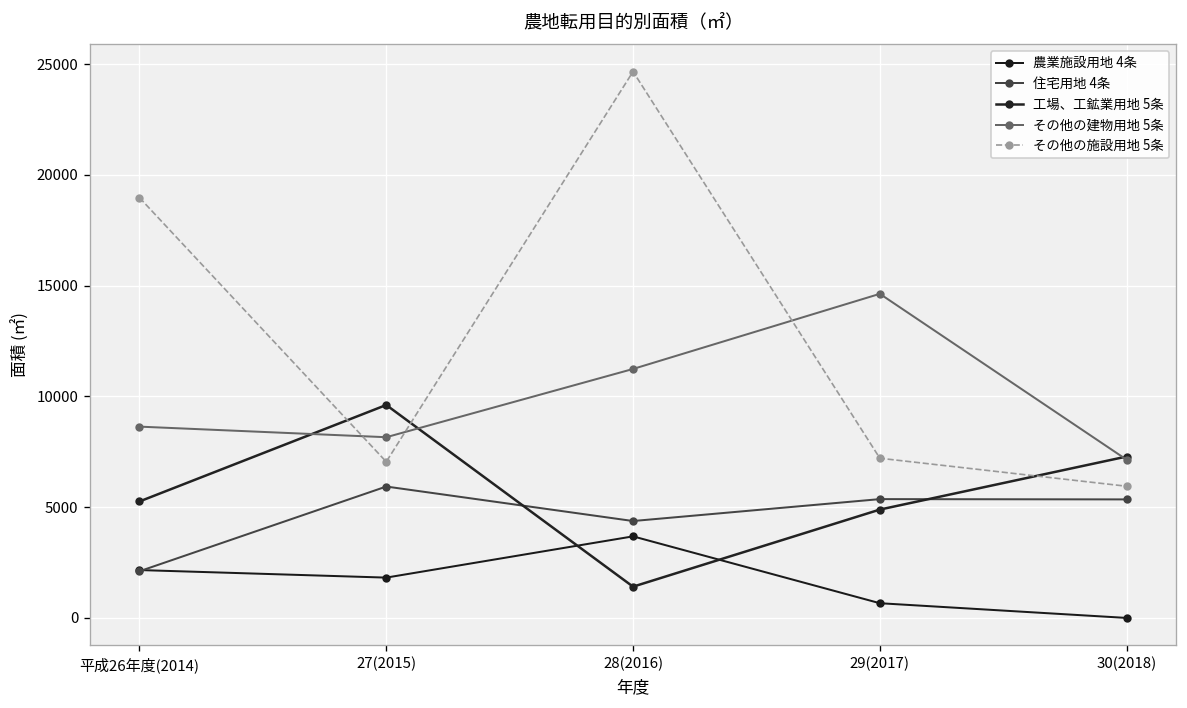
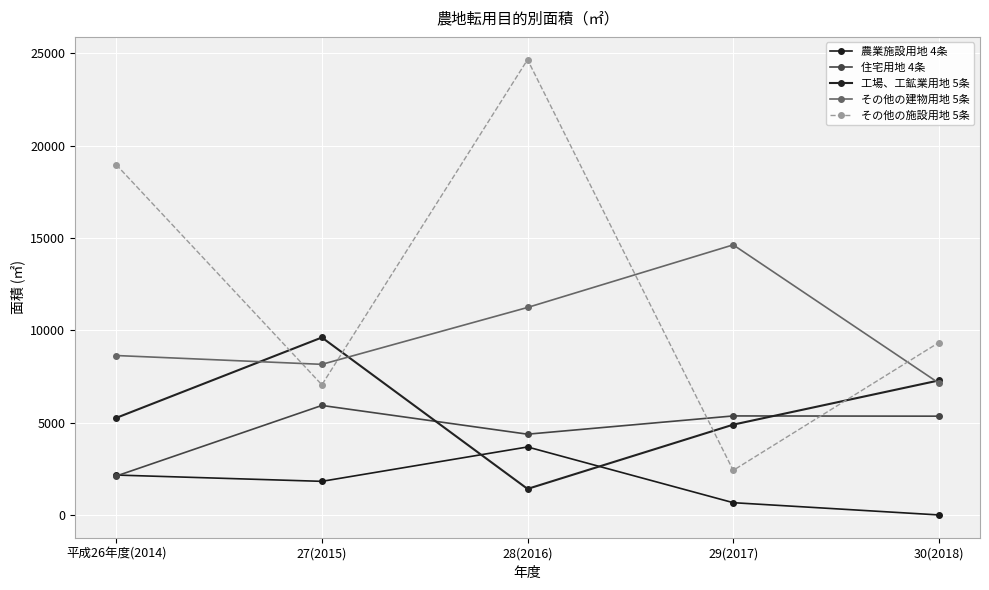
その他の施設用地 5条, 29(2017): 7200 -> 2400
その他の施設用地 5条, 30(2018): 5900 -> 9300
